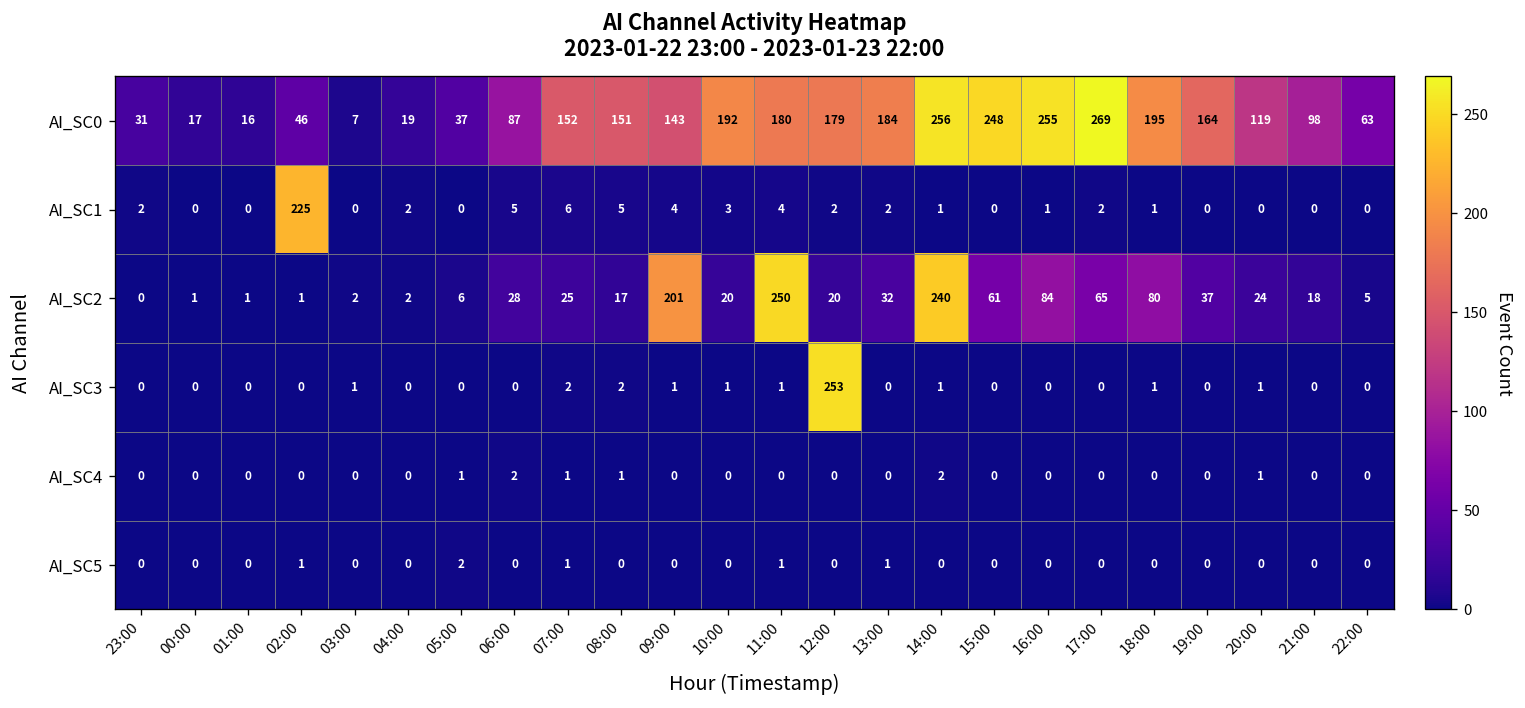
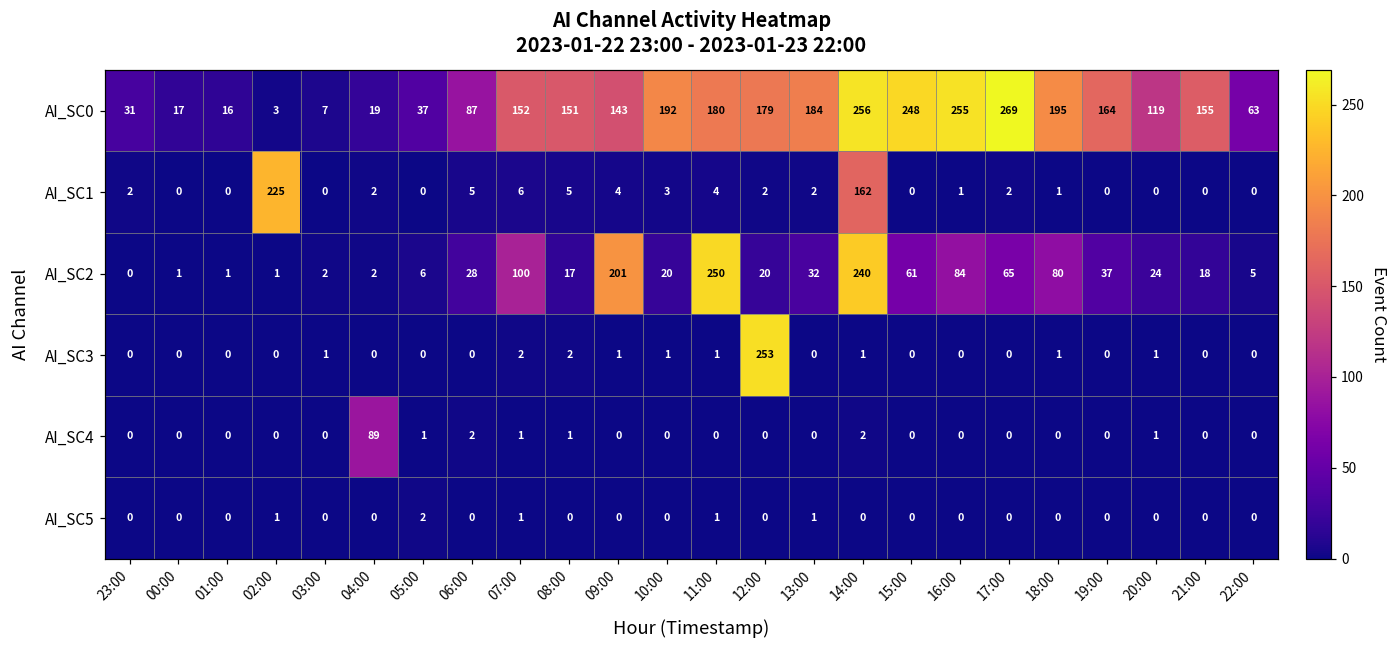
AI_SC0, 02:00: 46 -> 3
AI_SC0, 21:00: 98 -> 155
AI_SC1, 14:00: 1 -> 162
AI_SC2, 07:00: 25 -> 100
AI_SC4, 04:00: 0 -> 89
